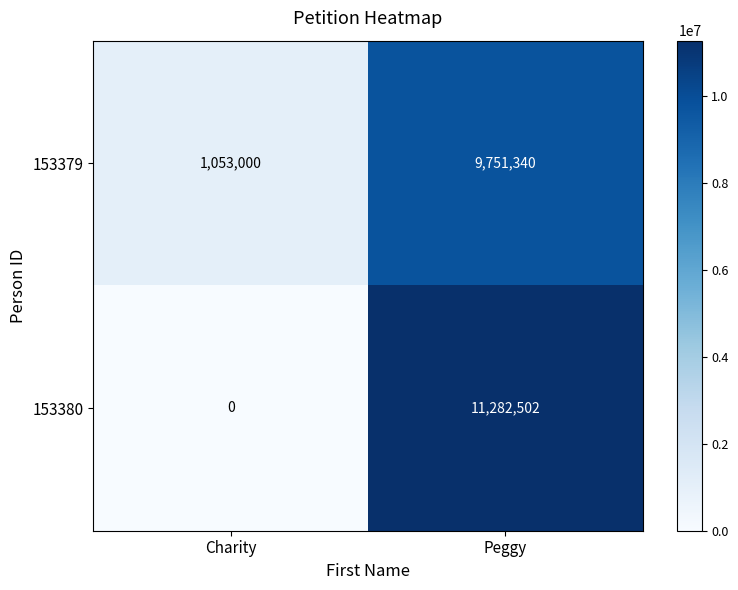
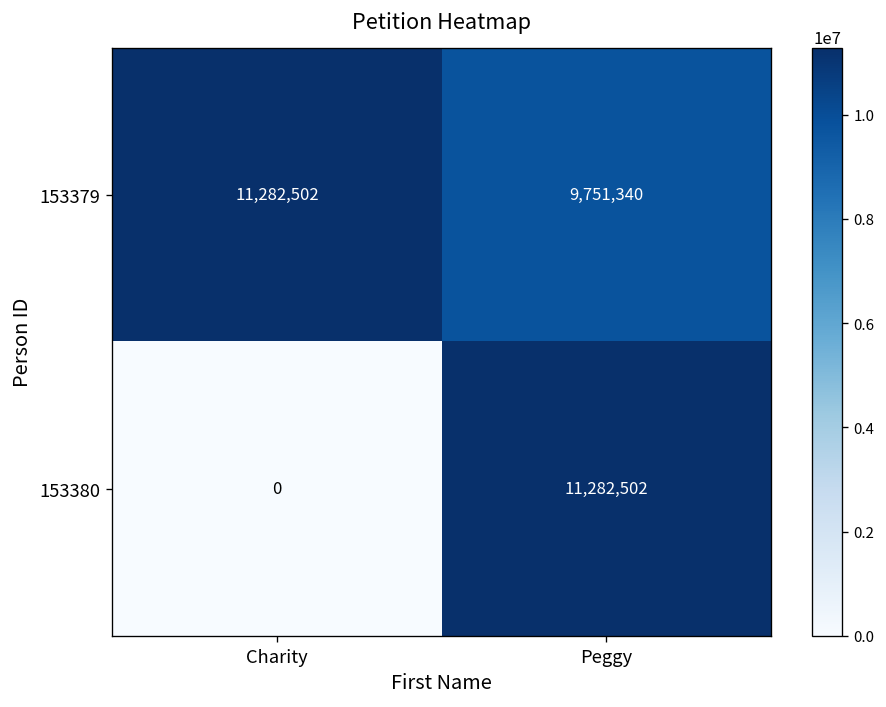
153379, Charity: 1,053,000 -> 11,282,502
